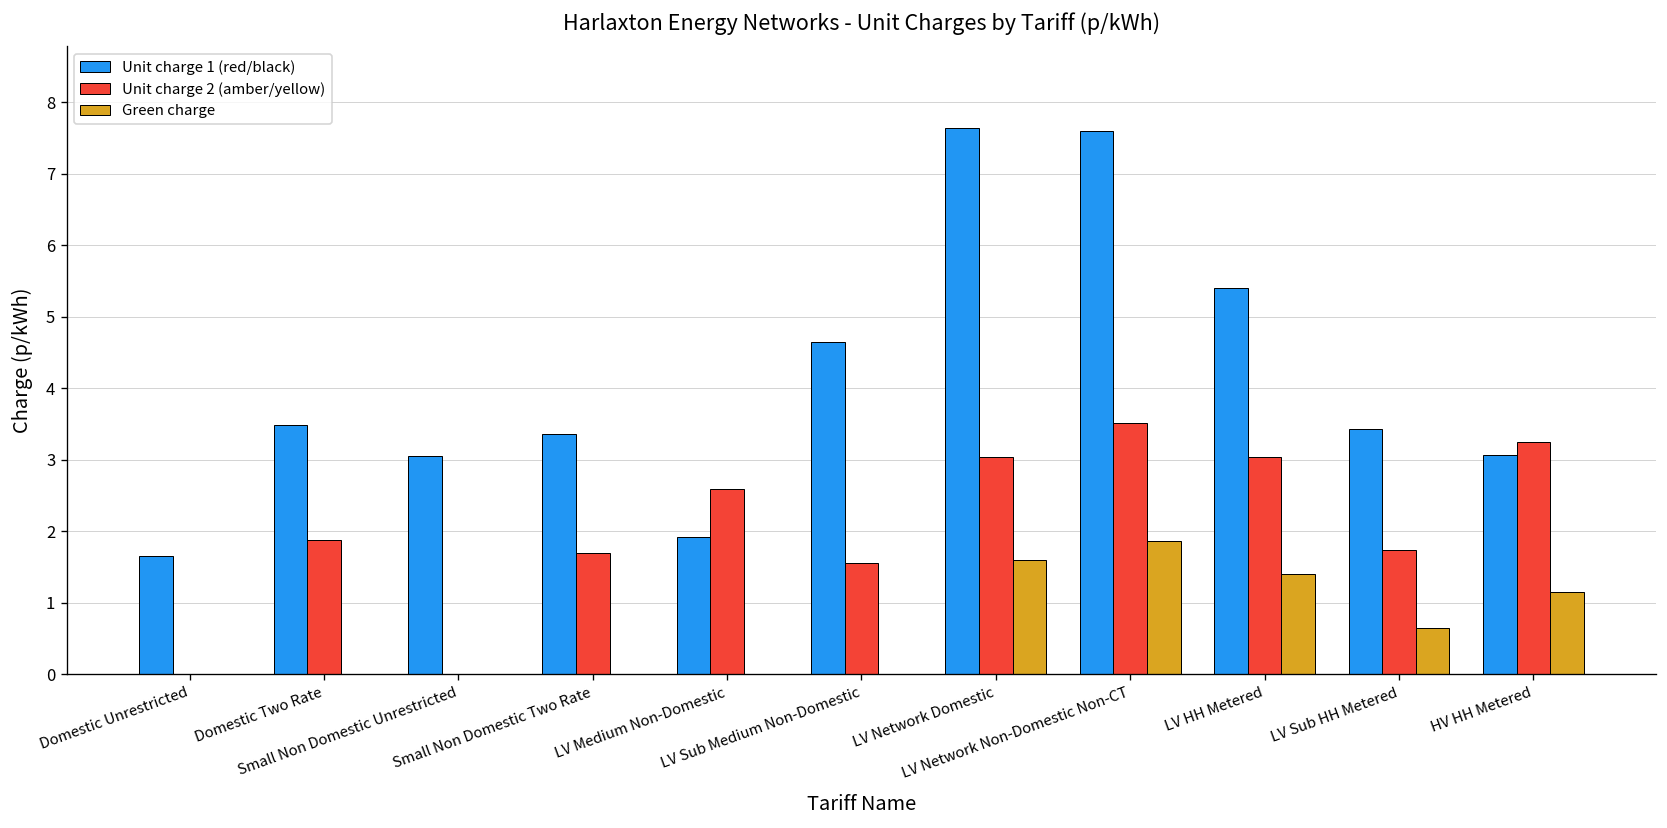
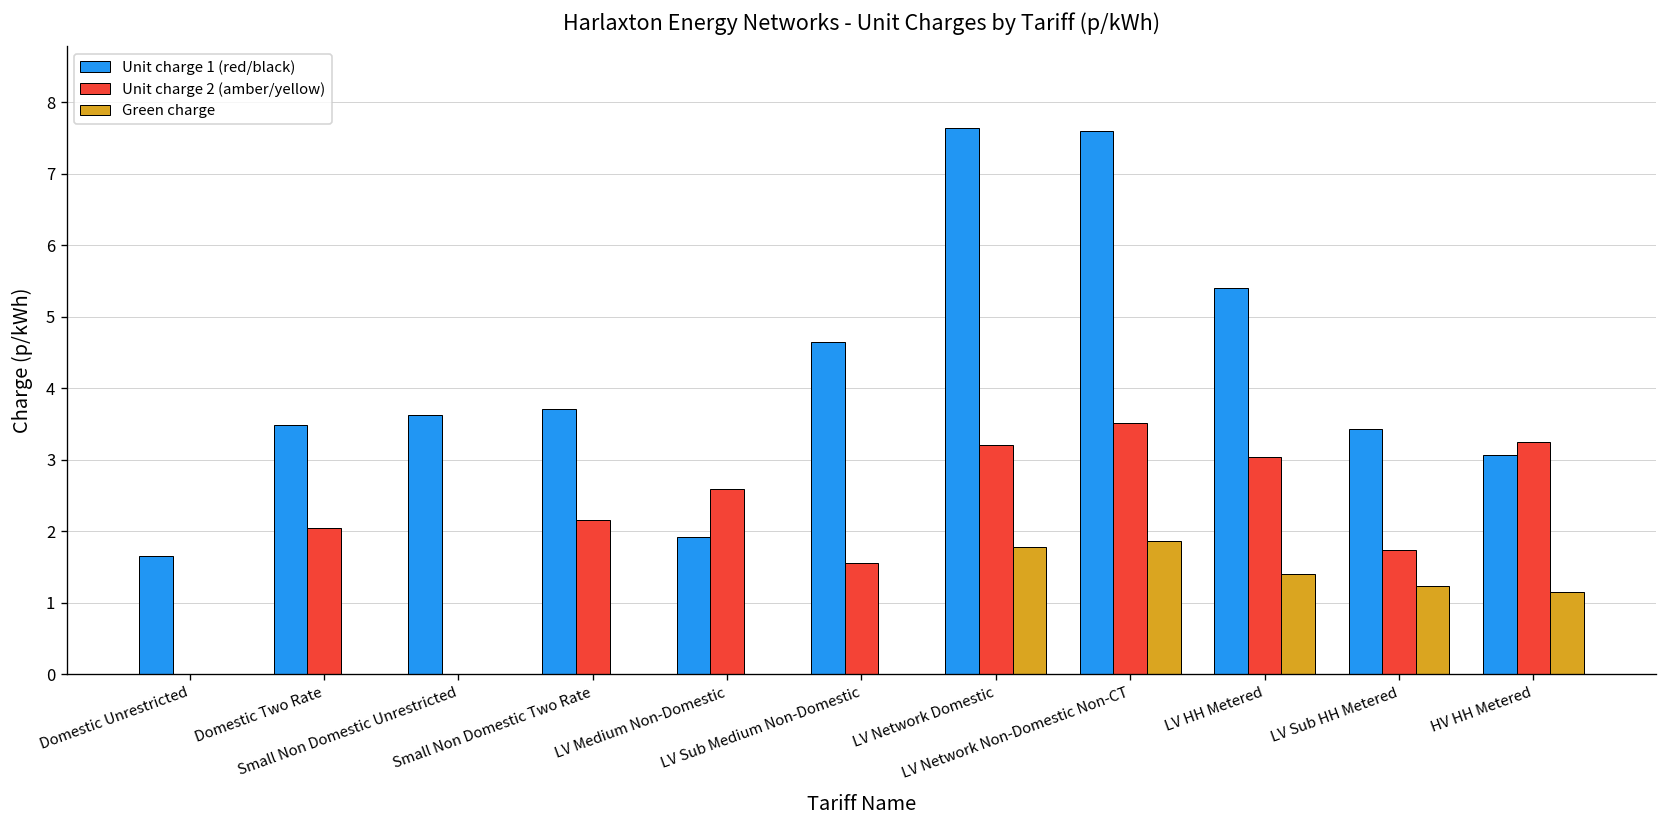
Unit charge 2 (amber/yellow), Domestic Two Rate: 1.9 -> 2.0
Unit charge 1 (red/black), Small Non Domestic Unrestricted: 3.1 -> 3.6
Unit charge 1 (red/black), Small Non Domestic Two Rate: 3.4 -> 3.7
Unit charge 2 (amber/yellow), Small Non Domestic Two Rate: 1.7 -> 2.2
Unit charge 2 (amber/yellow), LV Network Domestic: 3.0 -> 3.2
Green charge, LV Network Domestic: 1.6 -> 1.8
Green charge, LV Sub HH Metered: 0.6 -> 1.2
